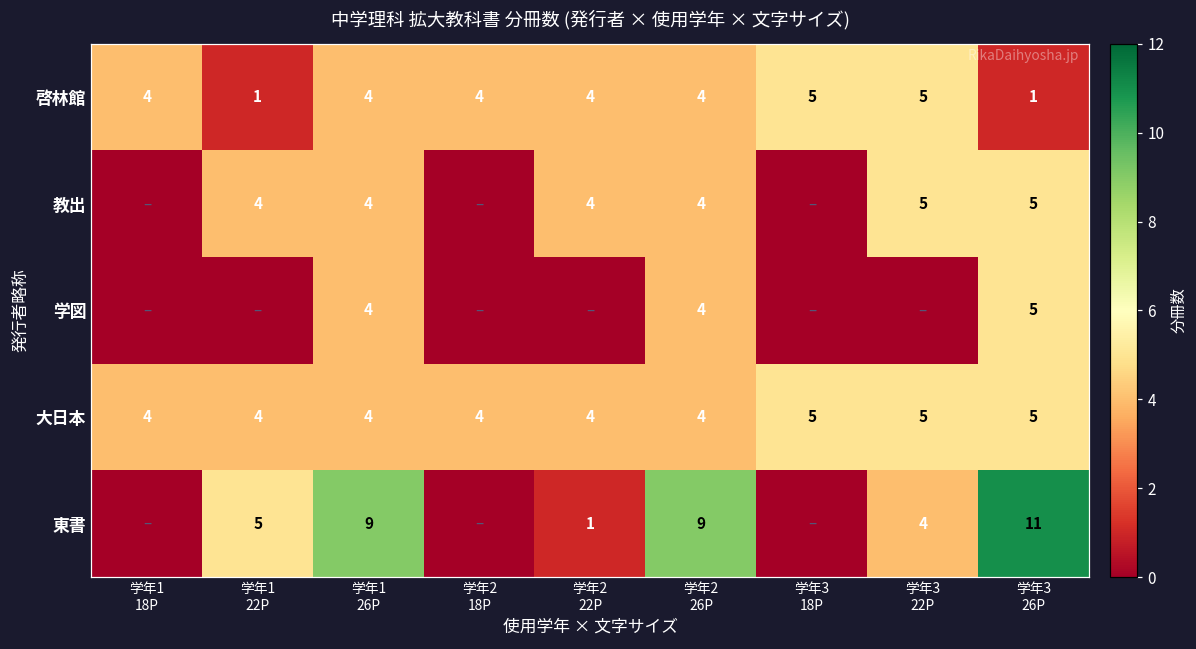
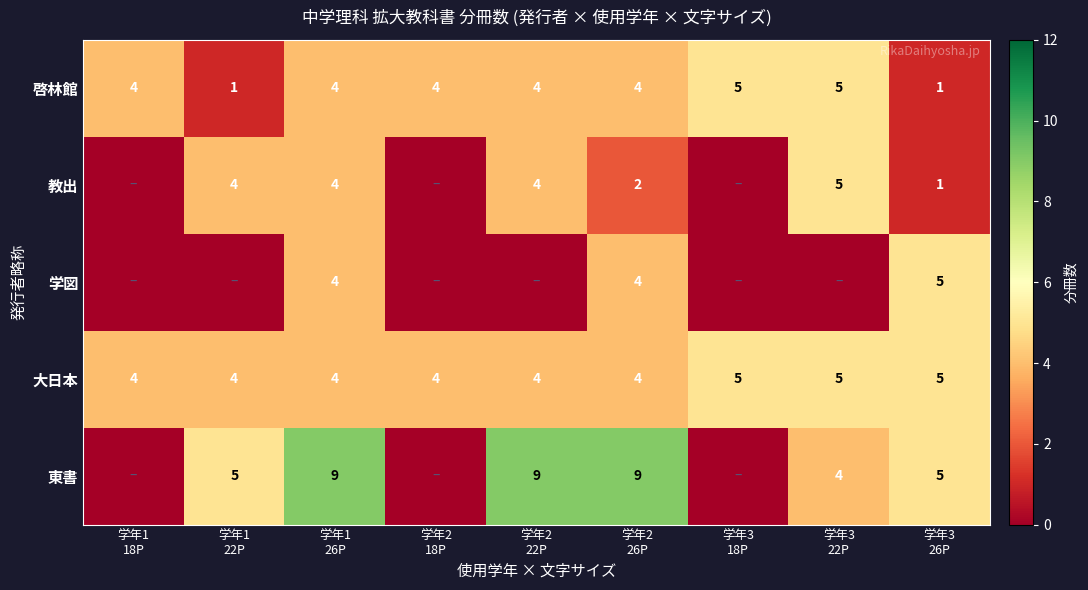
教出, 学年2 26P: 4 -> 2
教出, 学年3 26P: 5 -> 1
東書, 学年2 22P: 1 -> 9
東書, 学年3 26P: 11 -> 5
